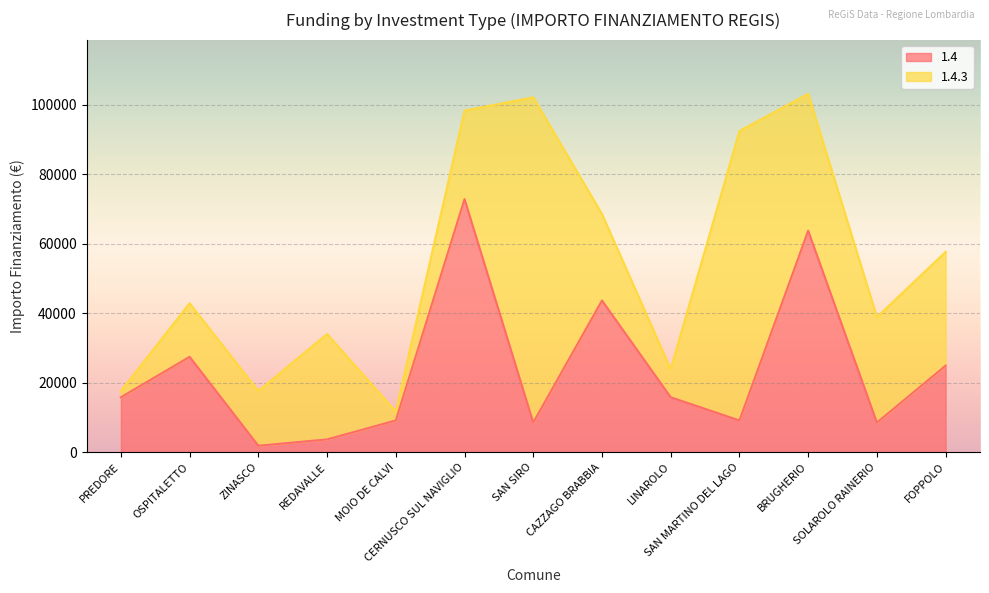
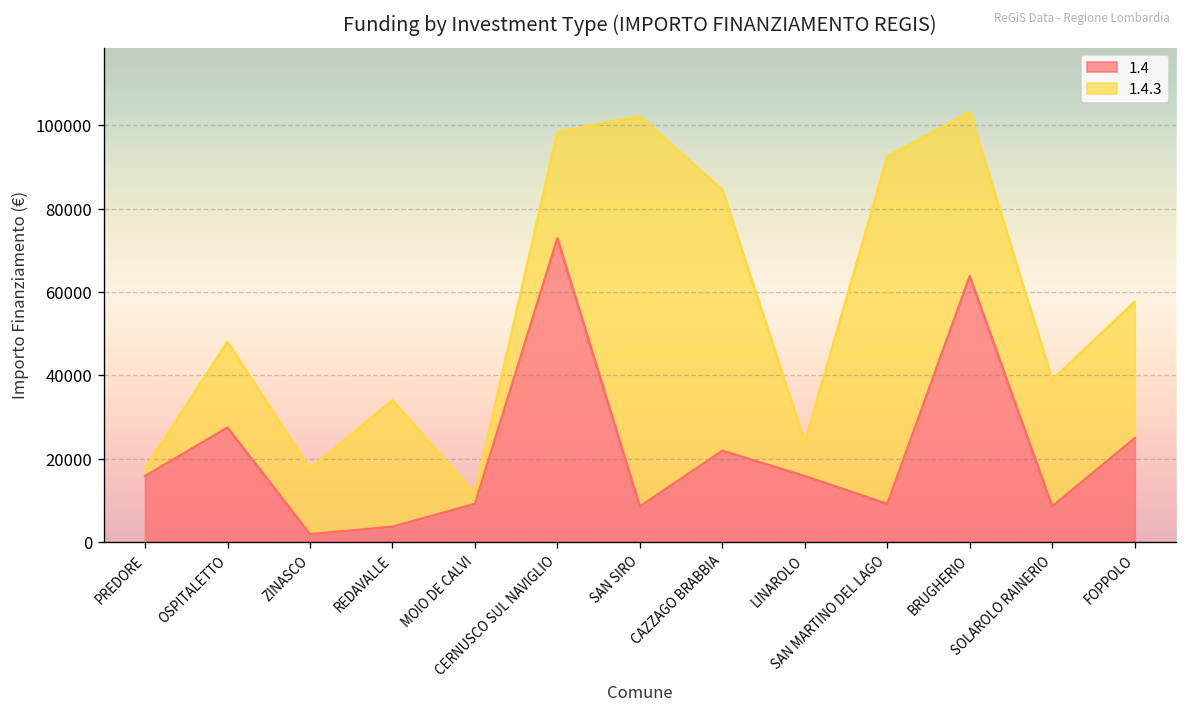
1.4.3, OSPITALETTO: 15000 -> 21000
1.4, CAZZAGO BRABBIA: 44000 -> 22000
1.4.3, CAZZAGO BRABBIA: 25000 -> 63000
